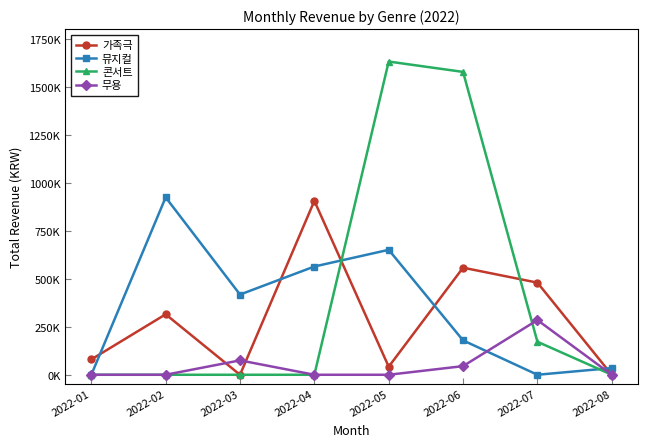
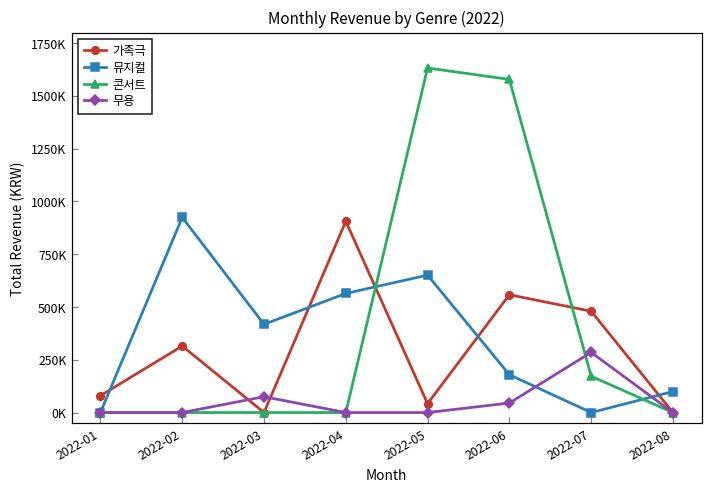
뮤지컬, 2022-08: 30000 -> 100000
